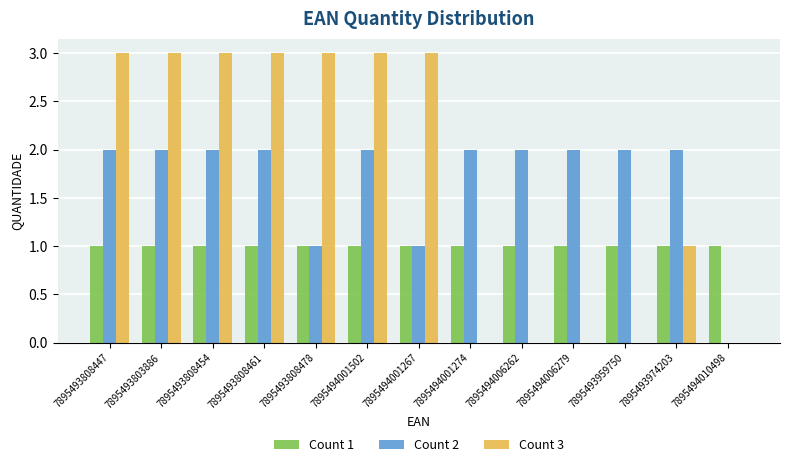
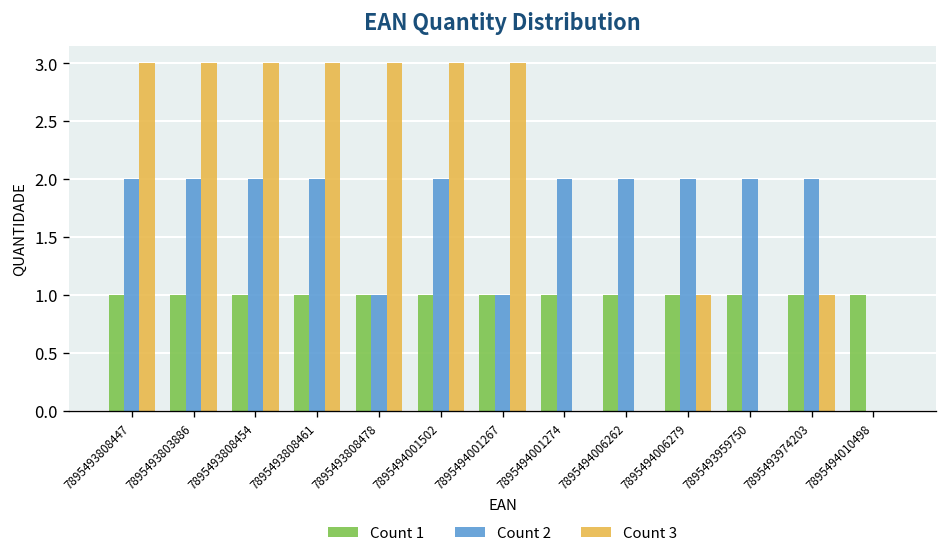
Count 3, 7895494006279: 0 -> 1
